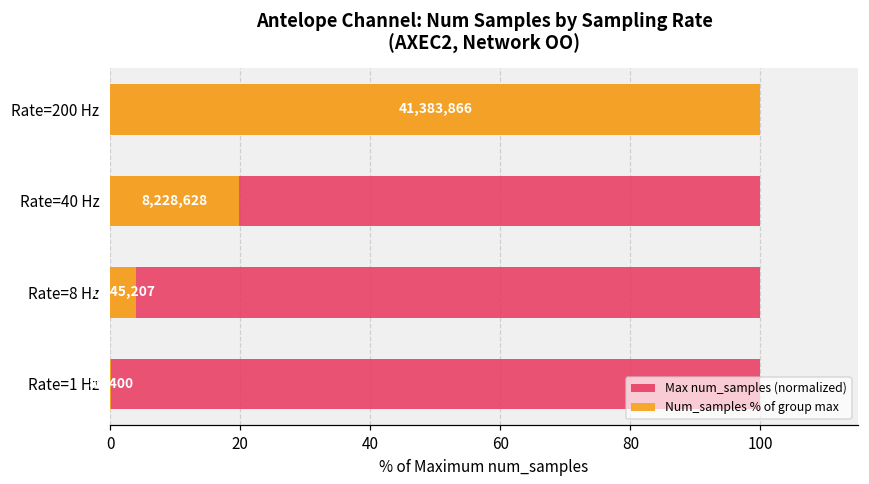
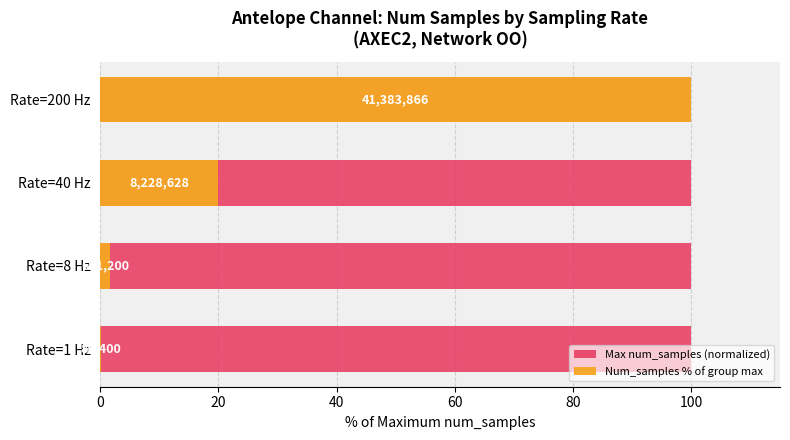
Num_samples % of group max, Rate=8 Hz: 1,645,207 -> 691,200
